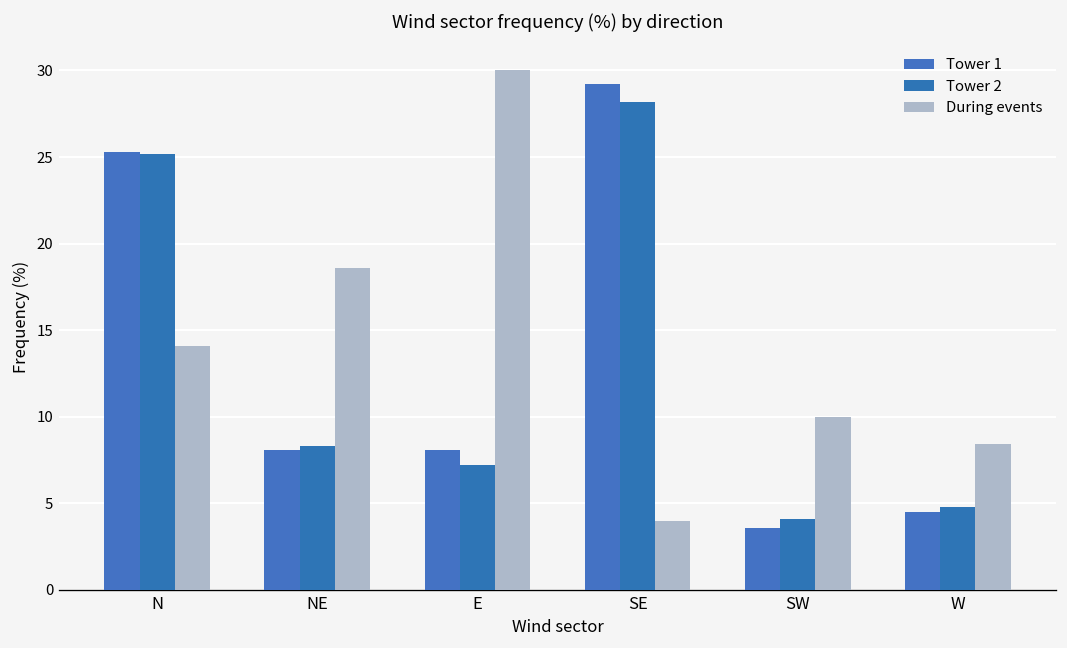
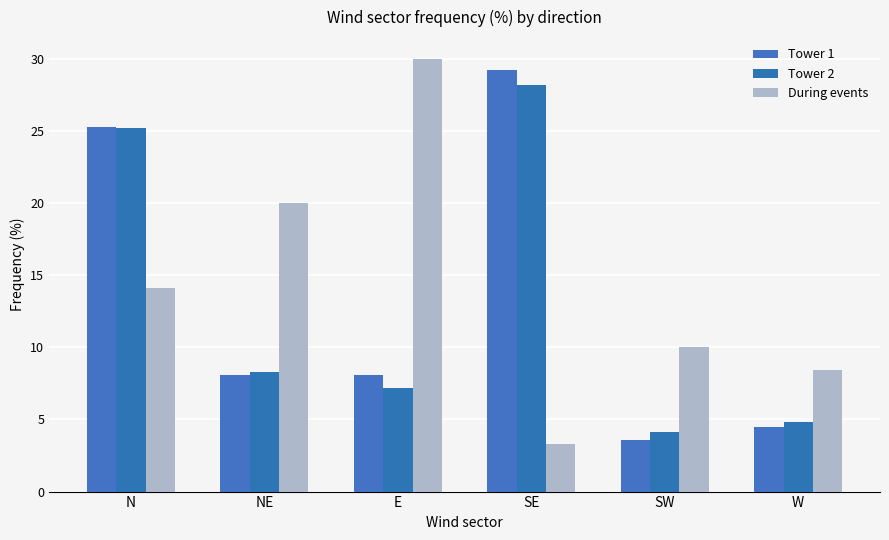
During events, NE: 18.6 -> 20.0
During events, SE: 4.0 -> 3.3
